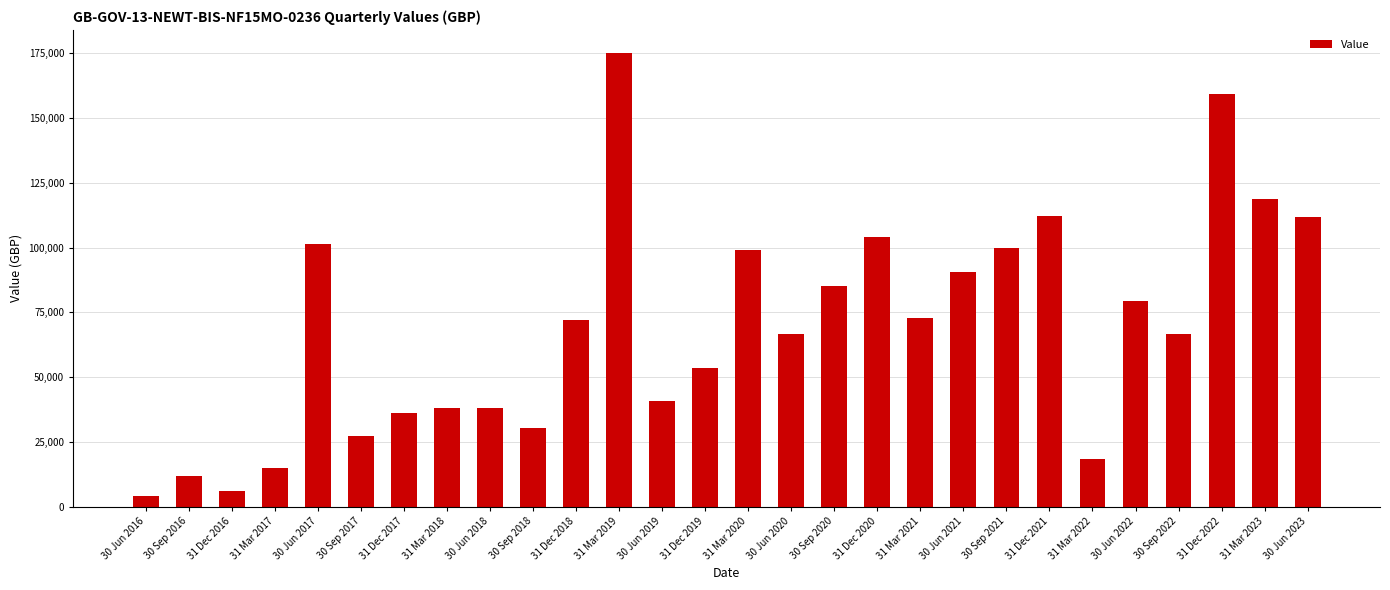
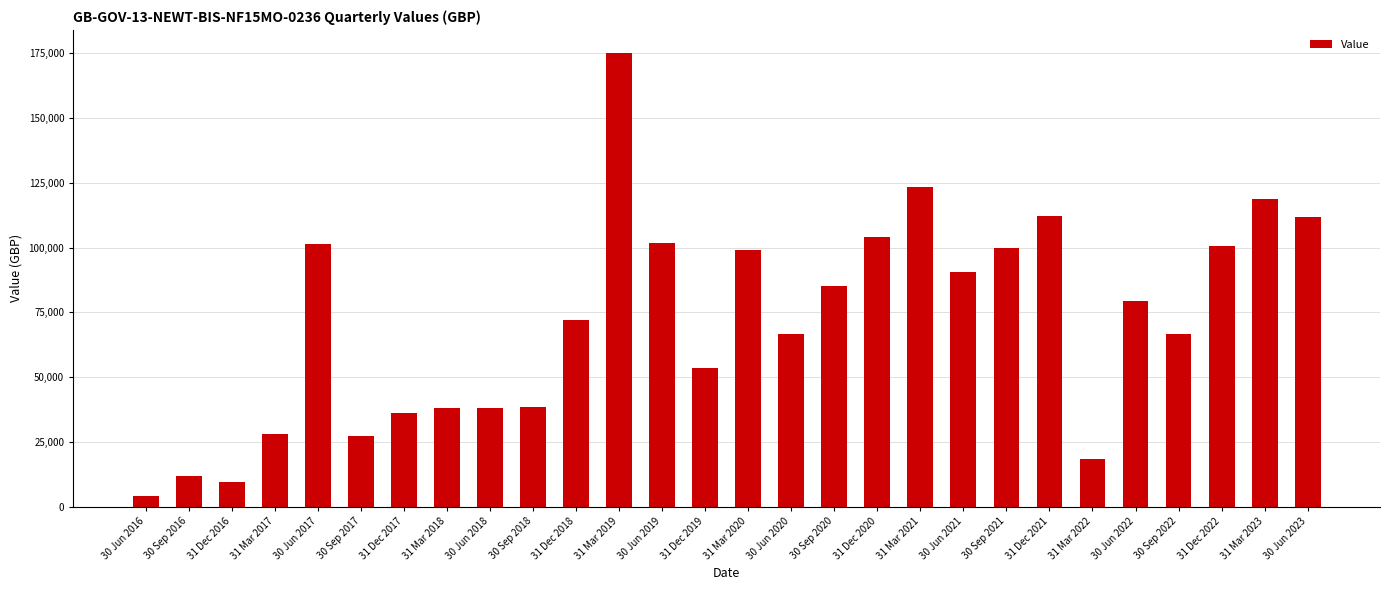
31 Dec 2016: 6,000 -> 10,000
31 Mar 2017: 15,000 -> 28,000
30 Sep 2018: 30,000 -> 39,000
30 Jun 2019: 41,000 -> 102,000
31 Mar 2021: 73,000 -> 124,000
31 Dec 2022: 159,000 -> 100,000
